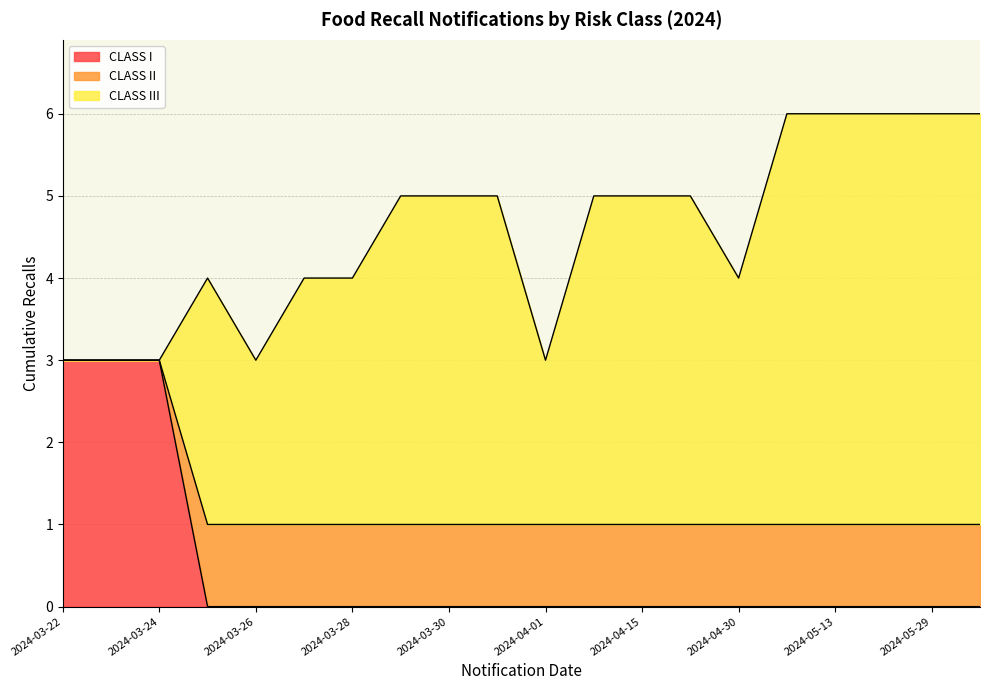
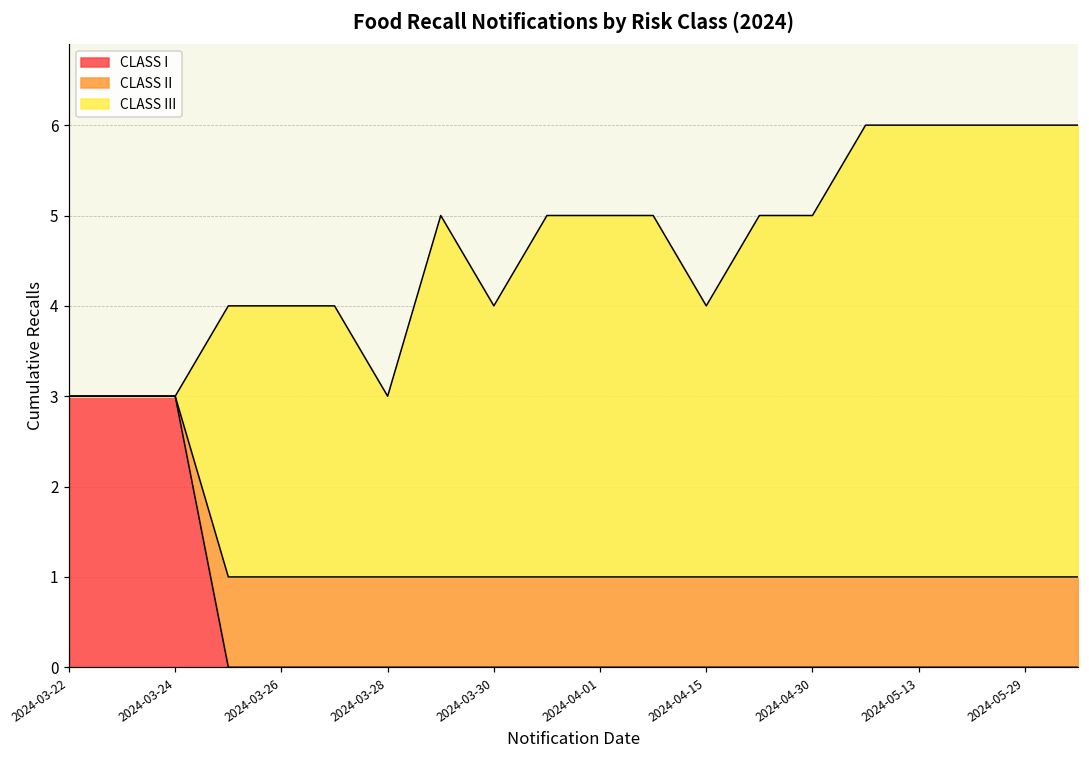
CLASS III, 2024-03-26: 2 -> 3
CLASS III, 2024-03-28: 3 -> 2
CLASS III, 2024-03-30: 4 -> 3
CLASS III, 2024-04-01: 2 -> 4
CLASS III, 2024-04-15: 4 -> 3
CLASS III, 2024-04-30: 3 -> 4
